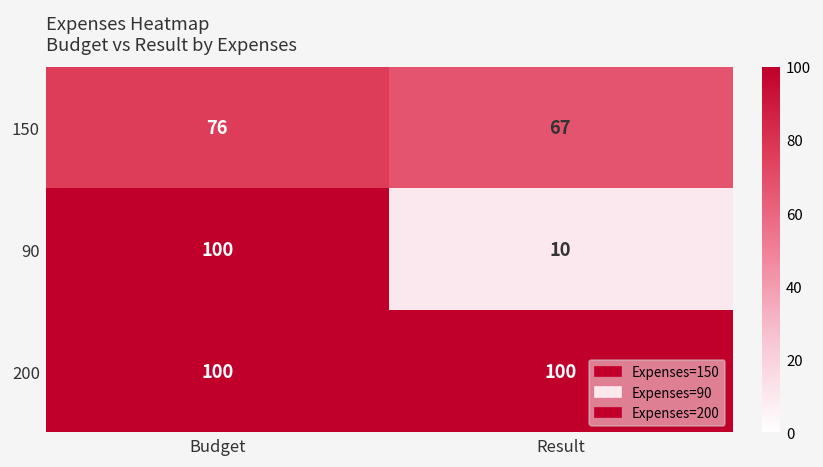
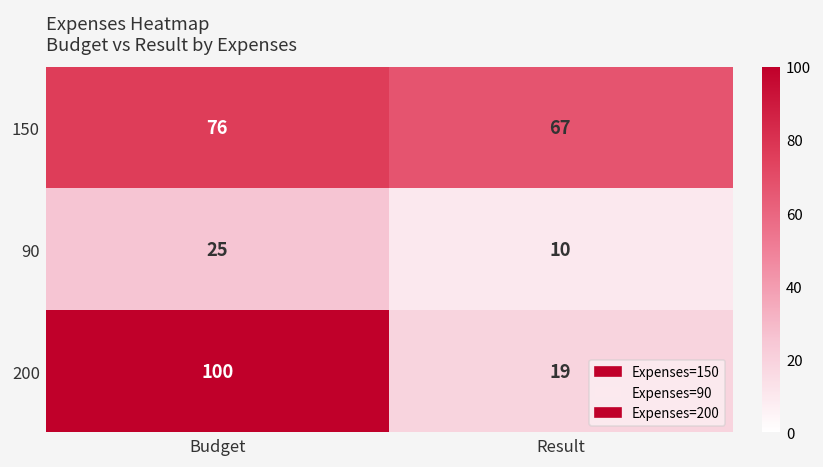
90, Budget: 100 -> 25
200, Result: 100 -> 19
